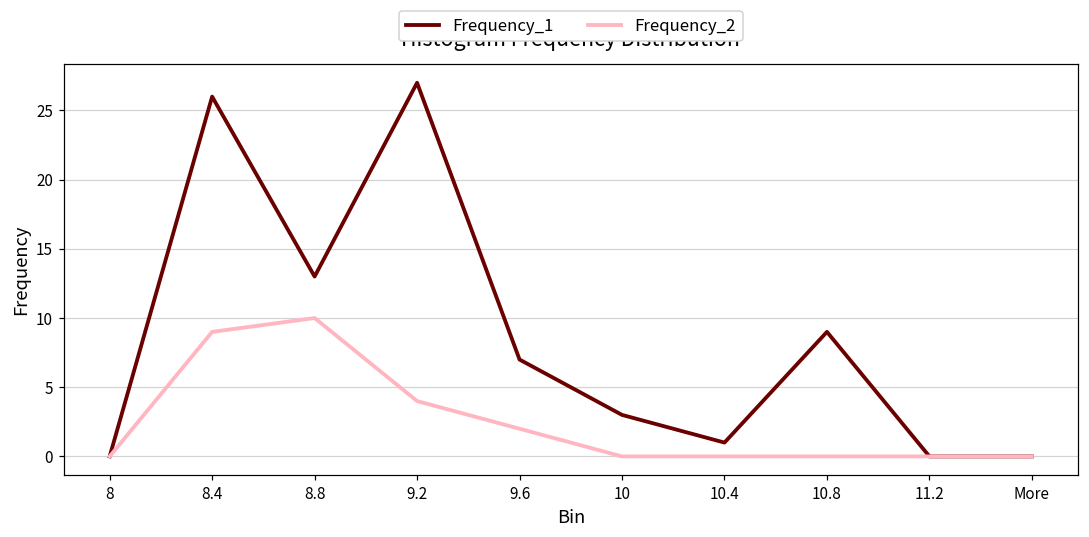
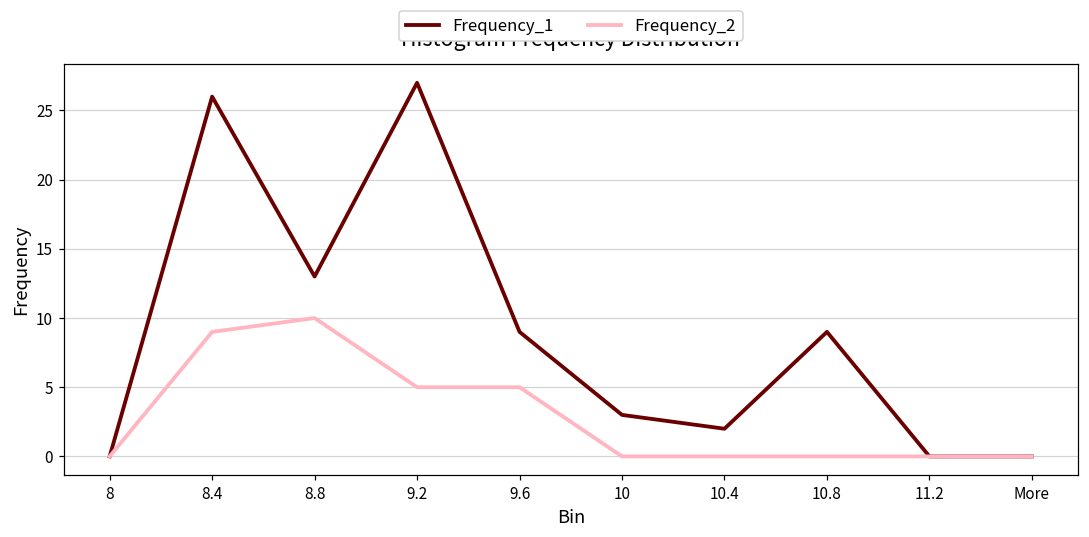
Frequency_2, 9.2: 4 -> 5
Frequency_1, 9.6: 7 -> 9
Frequency_2, 9.6: 2 -> 5
Frequency_1, 10.4: 1 -> 2
